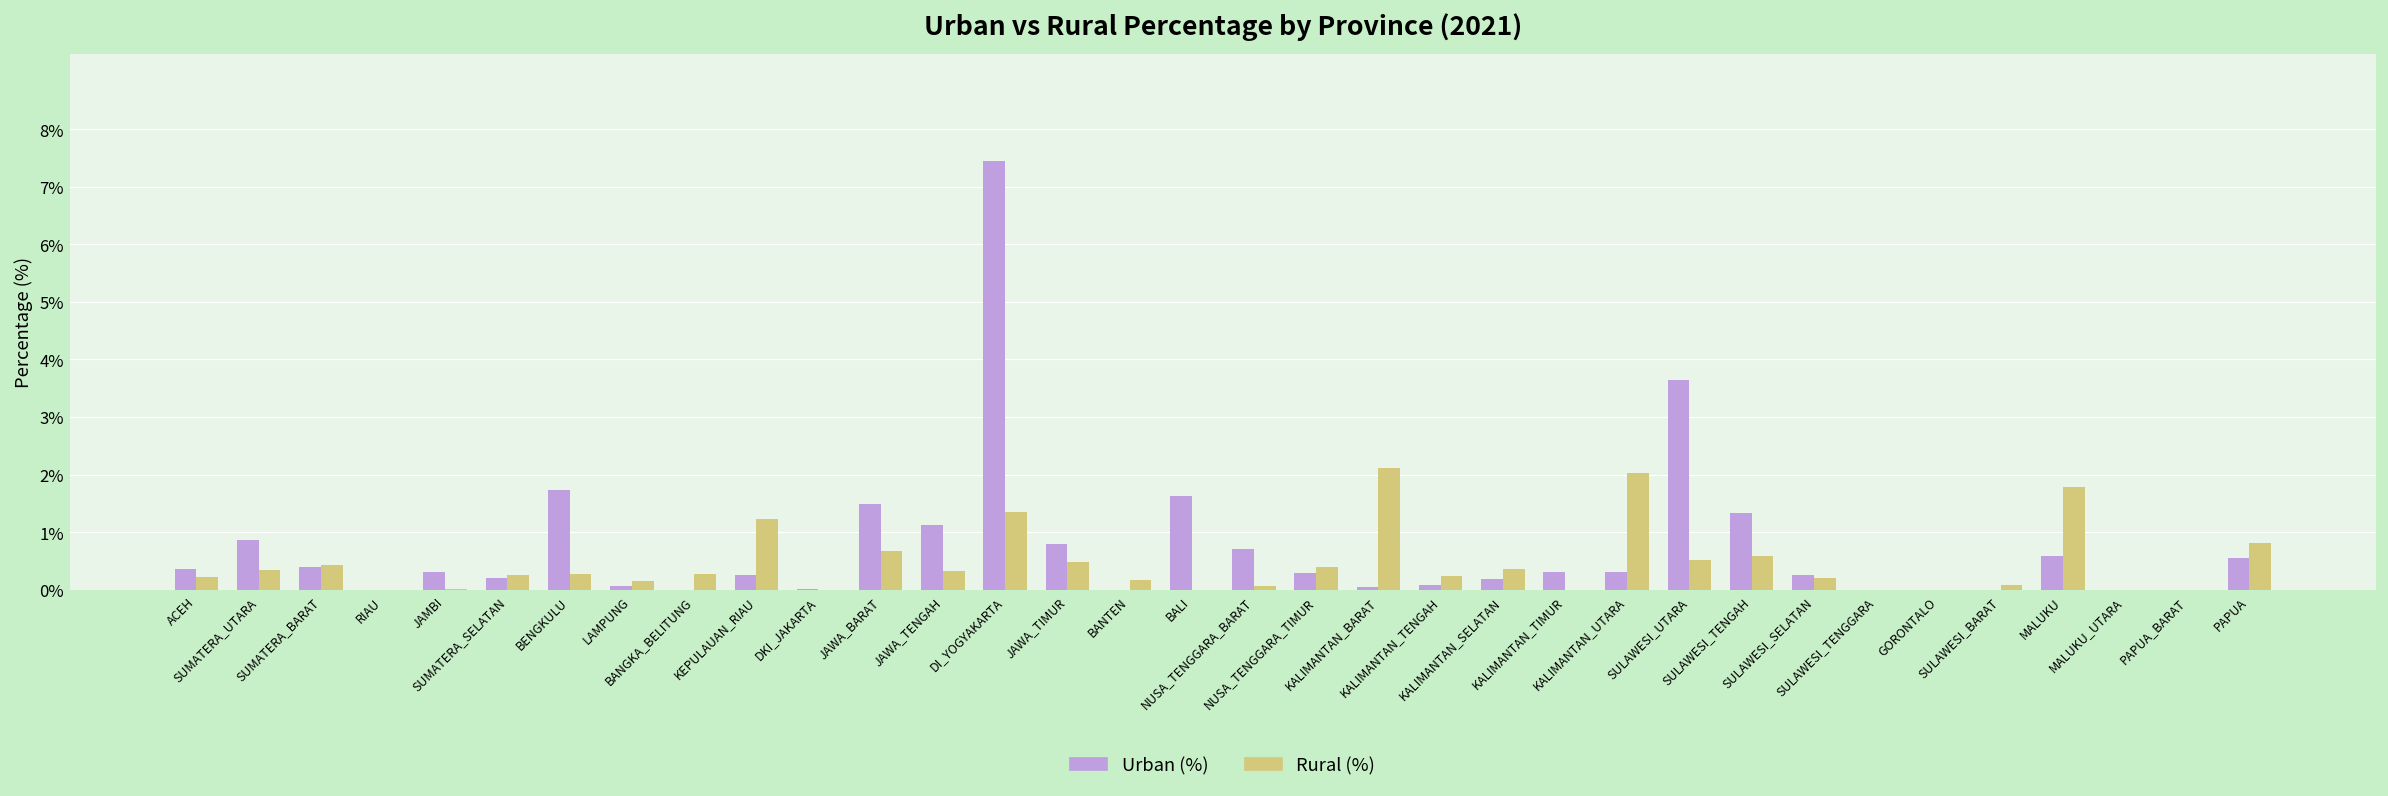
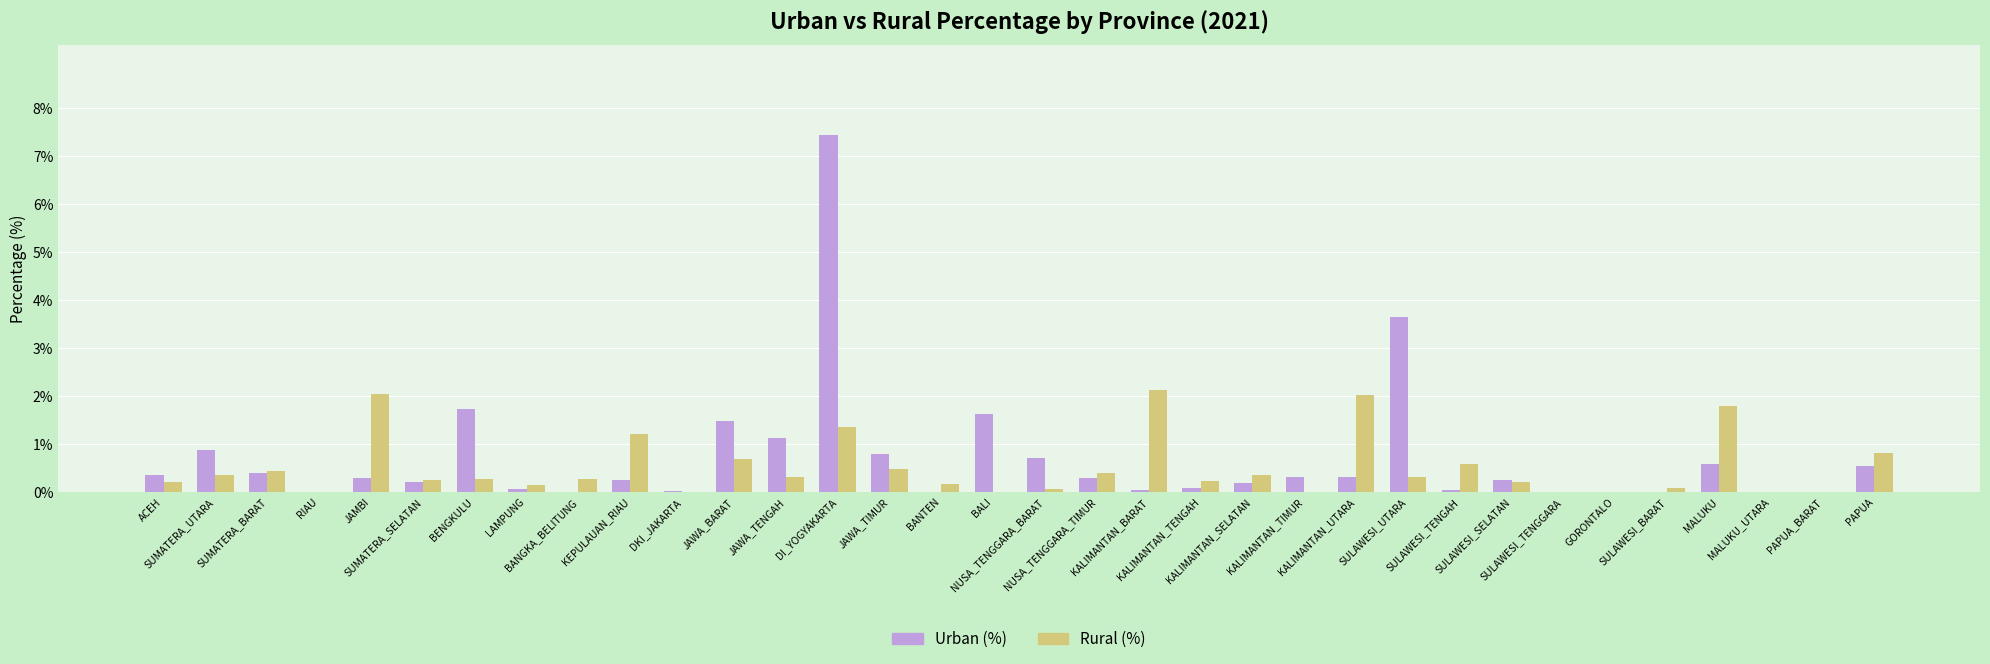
Rural (%), JAMBI: 0.0% -> 2.0%
Rural (%), SULAWESI_UTARA: 0.5% -> 0.3%
Urban (%), SULAWESI_TENGAH: 1.3% -> 0.0%
